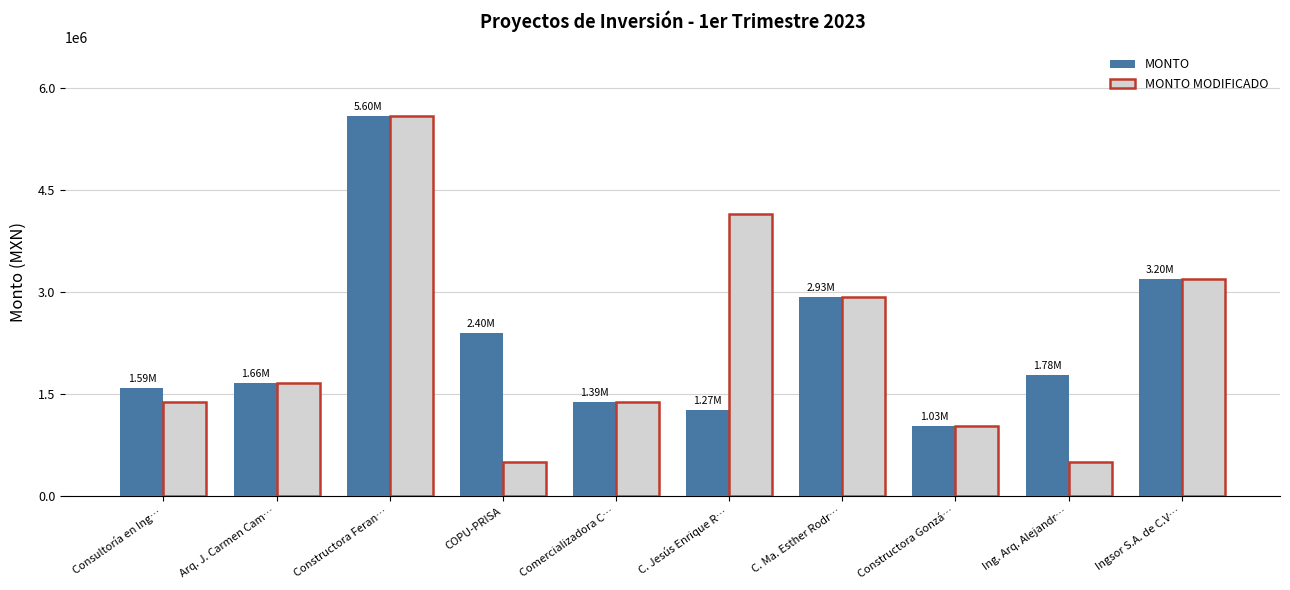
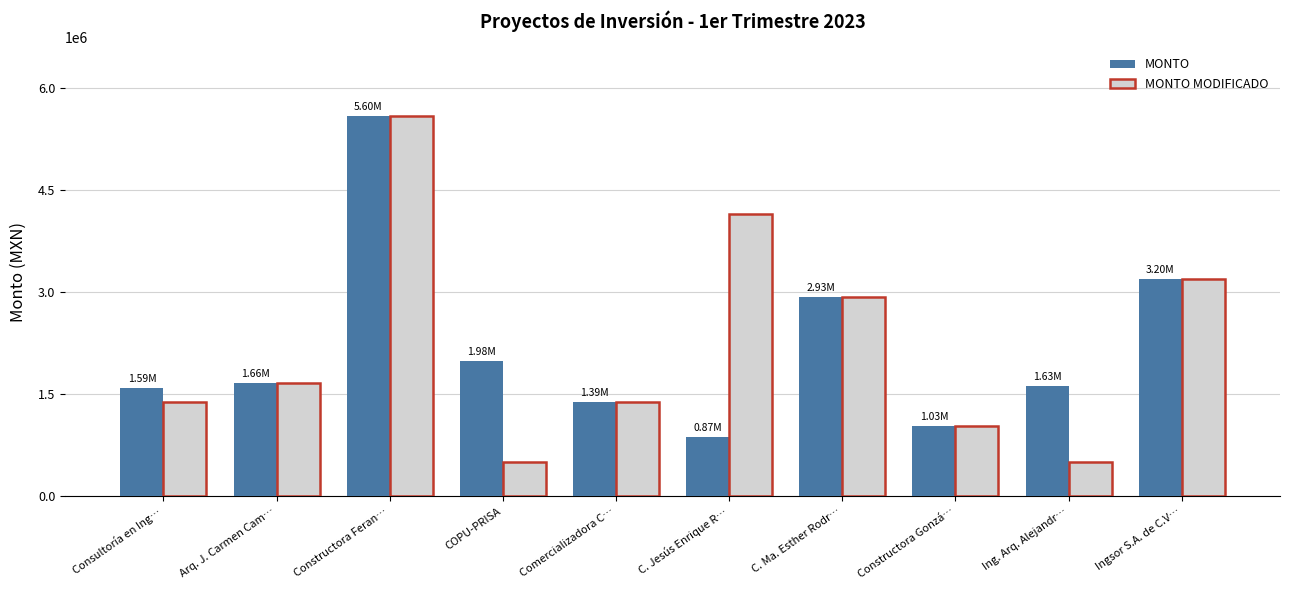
MONTO, COPU-PRISA: 2.40M -> 1.98M
MONTO, C. Jesús Enrique R…: 1.27M -> 0.87M
MONTO, Ing. Arq. Alejandr…: 1.78M -> 1.63M
